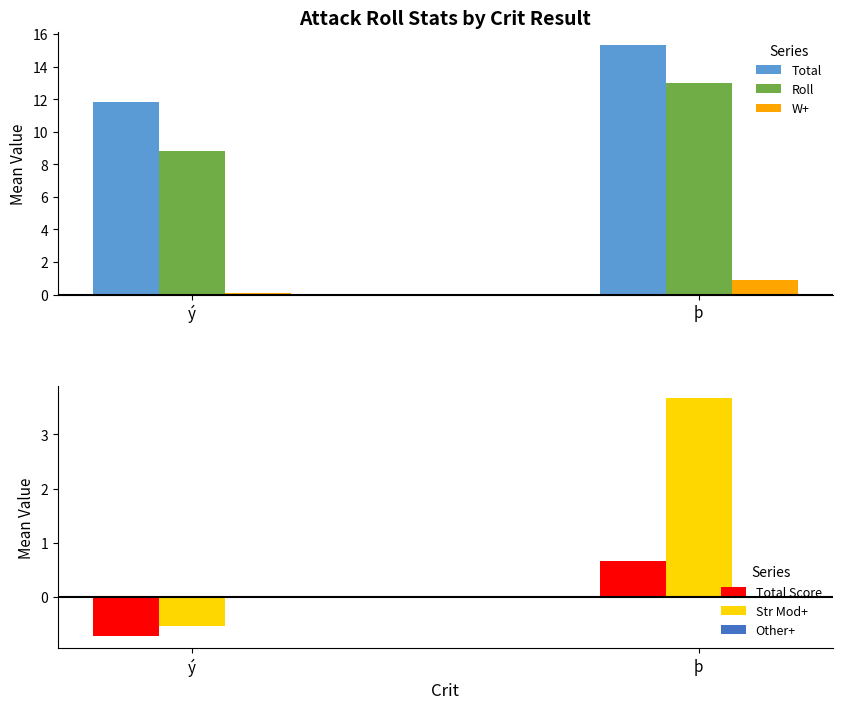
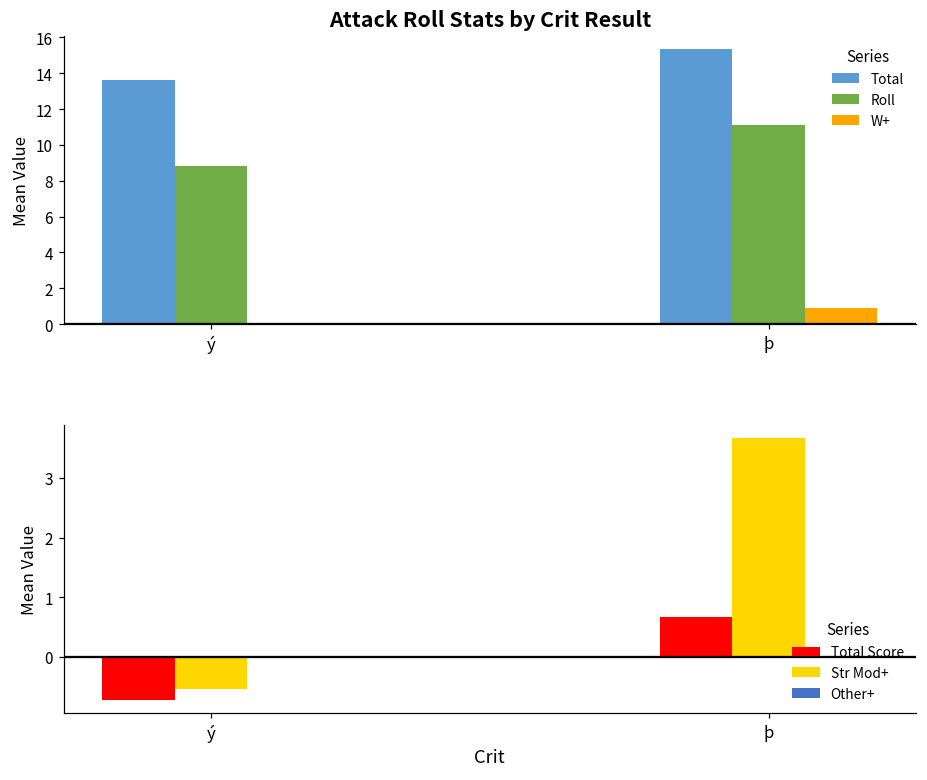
Attack Roll Stats by Crit Result, Total, ý: 11.9 -> 13.6
Attack Roll Stats by Crit Result, Roll, þ: 13.0 -> 11.1
